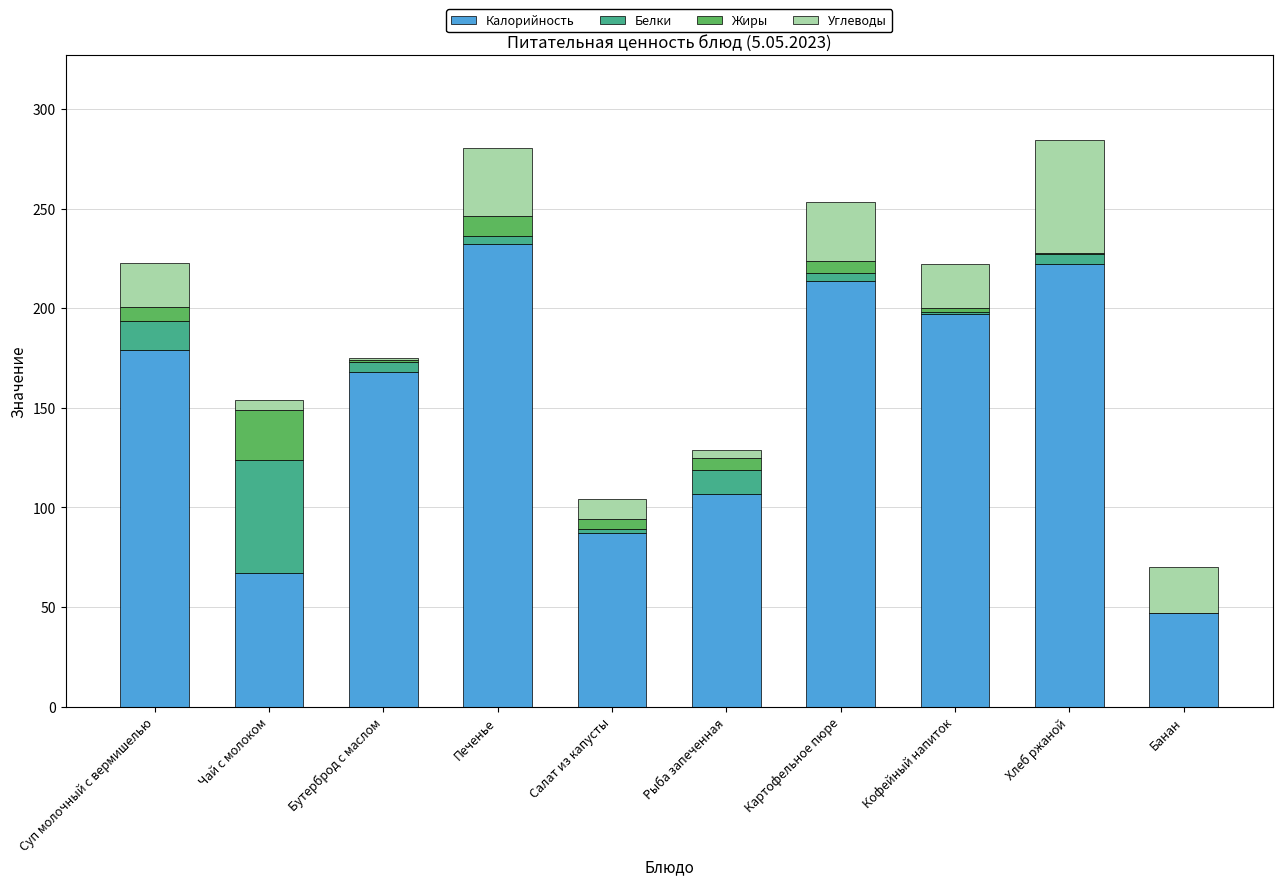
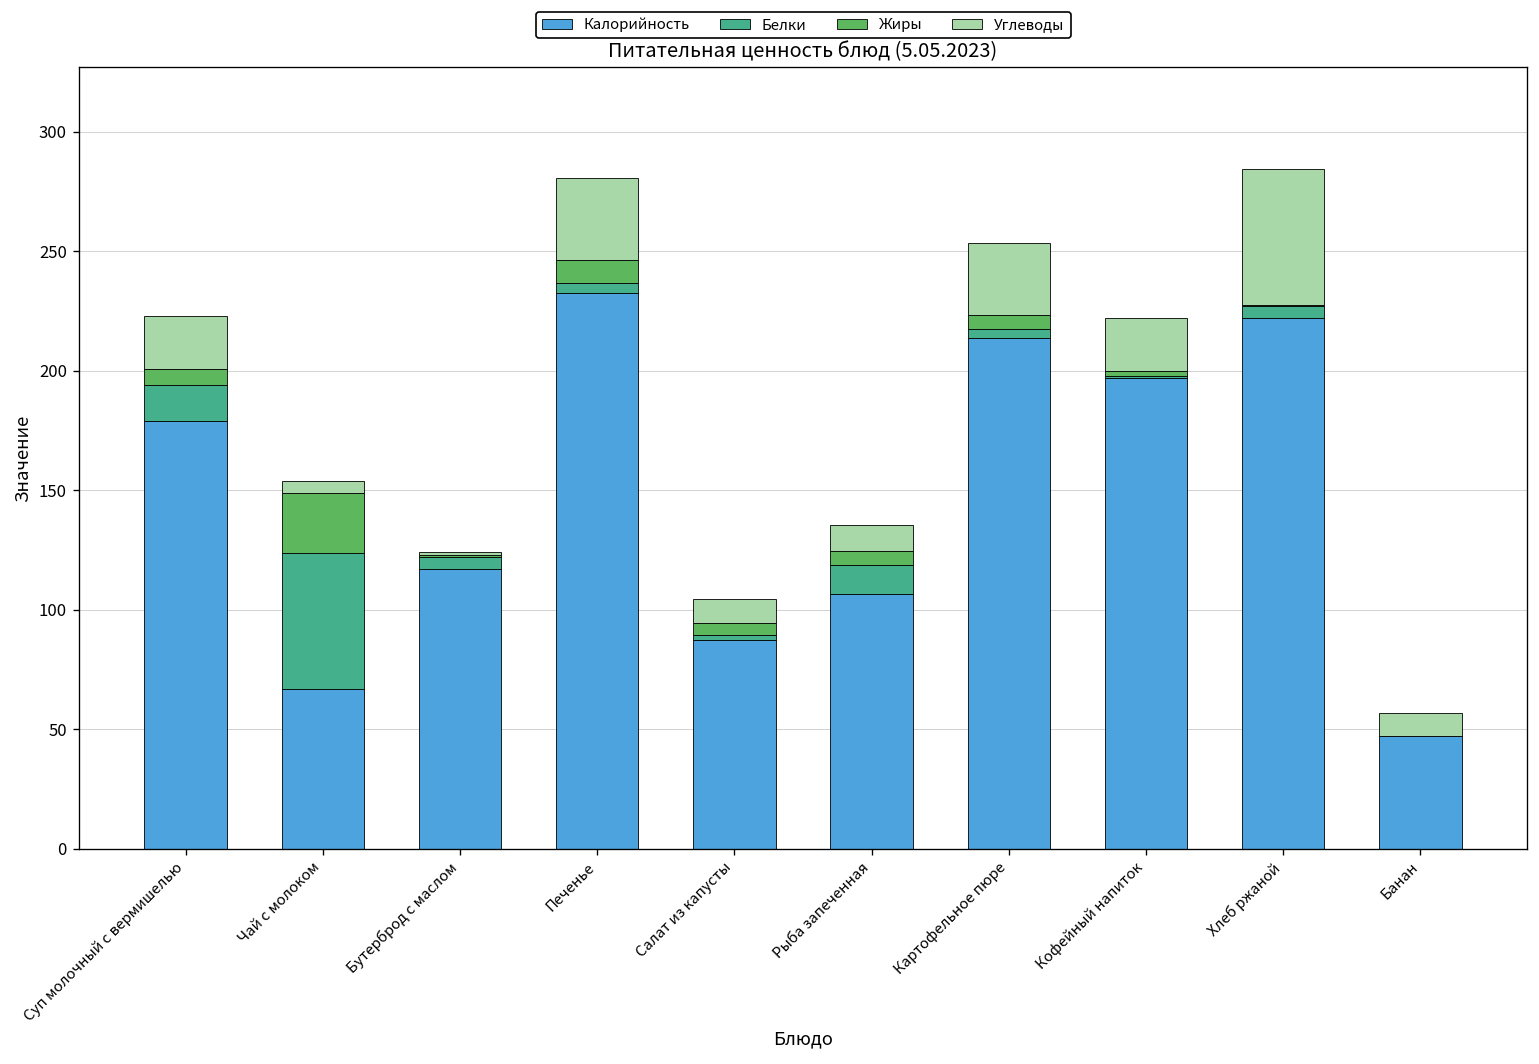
Калорийность, Бутерброд с маслом: 168 -> 117
Углеводы, Рыба запеченная: 4 -> 11
Углеводы, Банан: 23 -> 10
